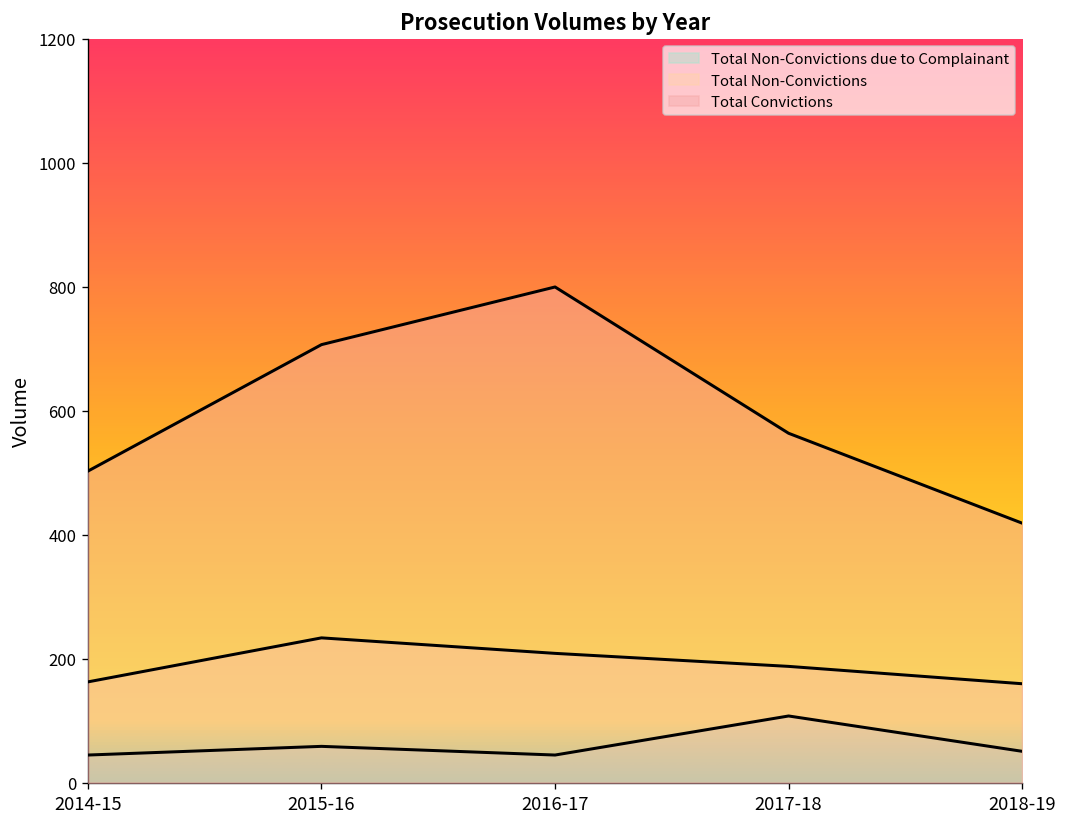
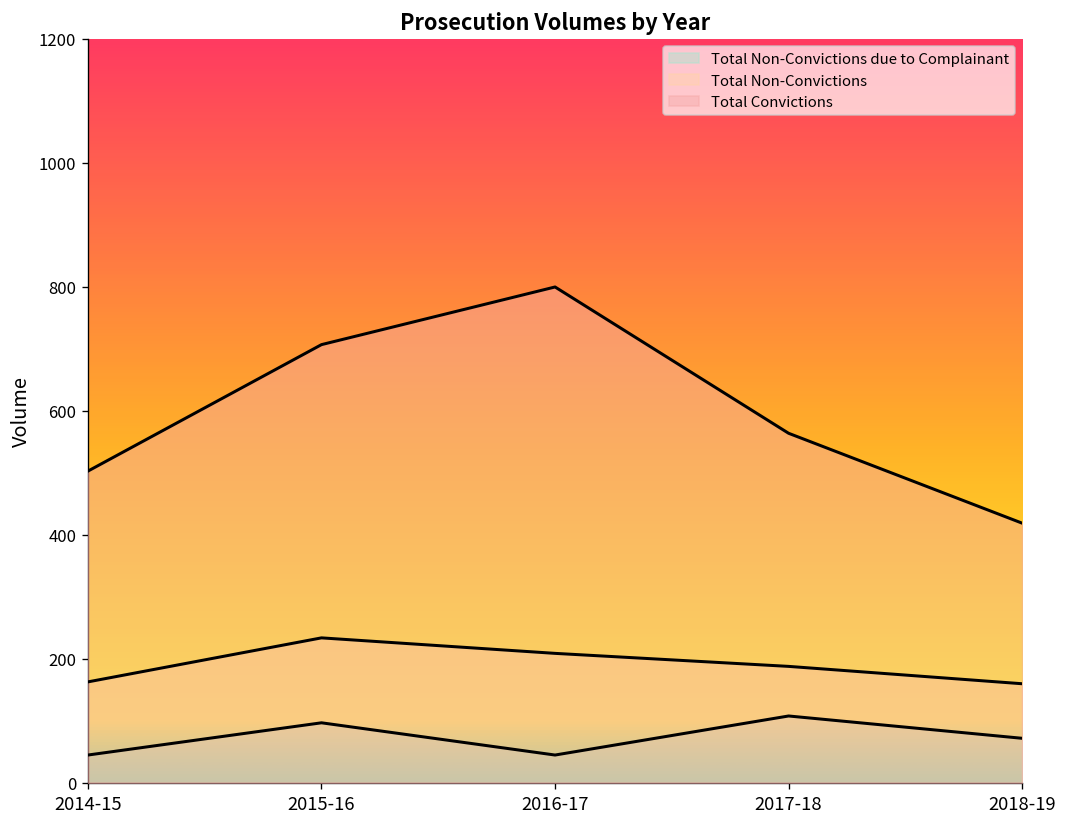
Total Non-Convictions due to Complainant, 2015-16: 60 -> 100
Total Non-Convictions due to Complainant, 2018-19: 50 -> 70
